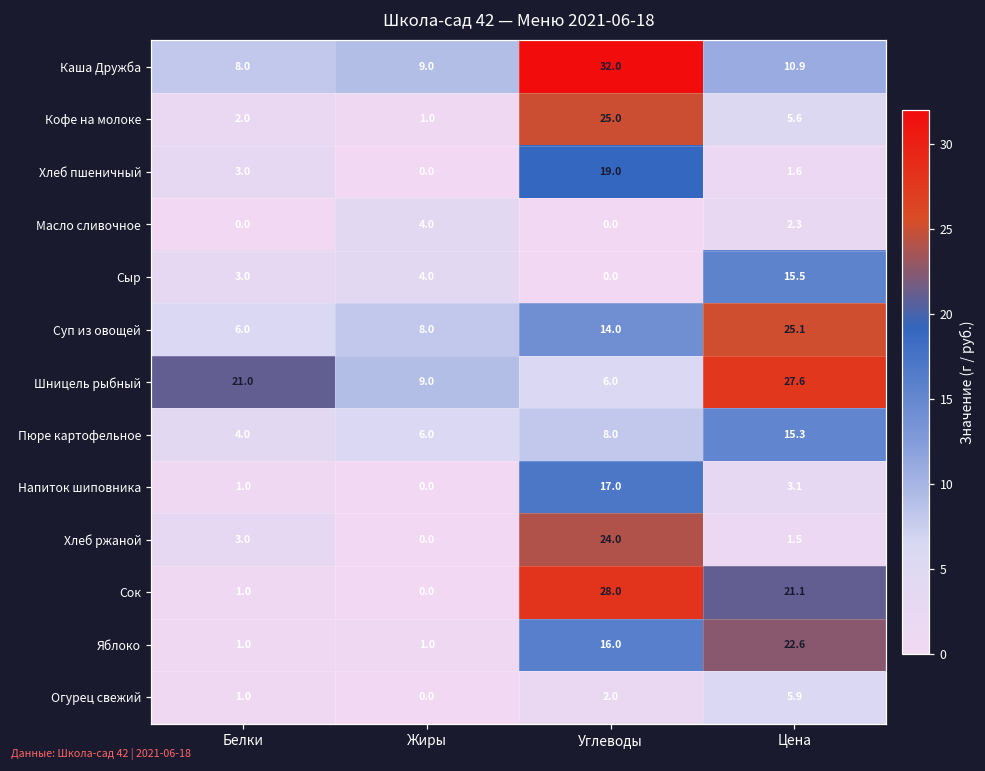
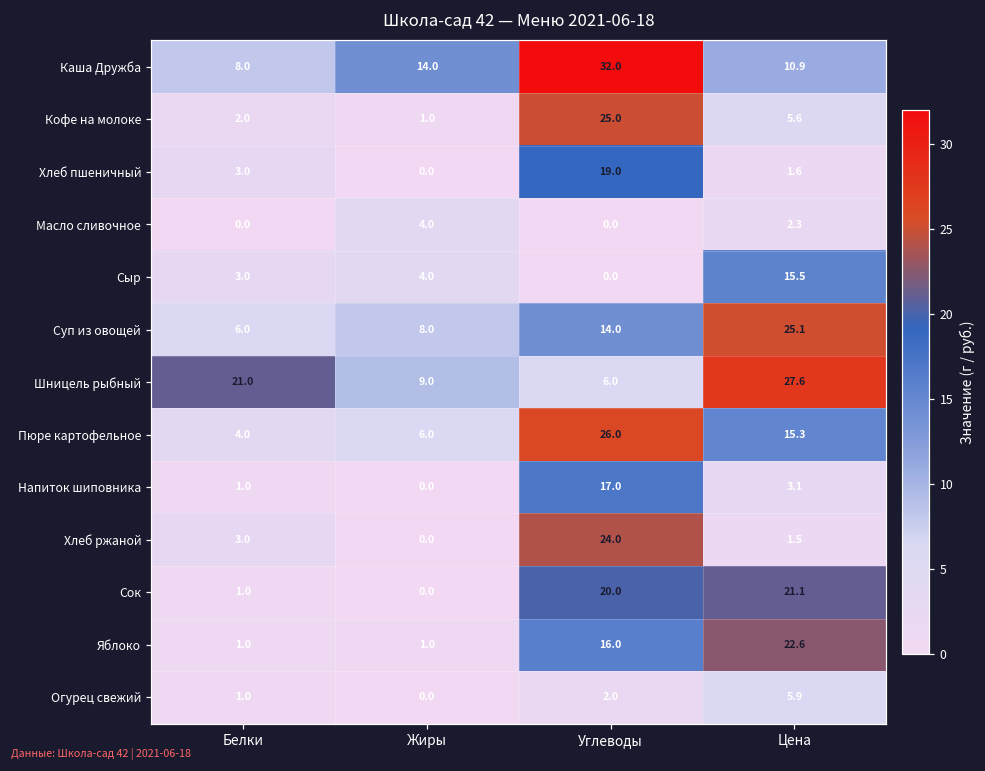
Каша Дружба, Жиры: 9.0 -> 14.0
Пюре картофельное, Углеводы: 8.0 -> 26.0
Сок, Углеводы: 28.0 -> 20.0
